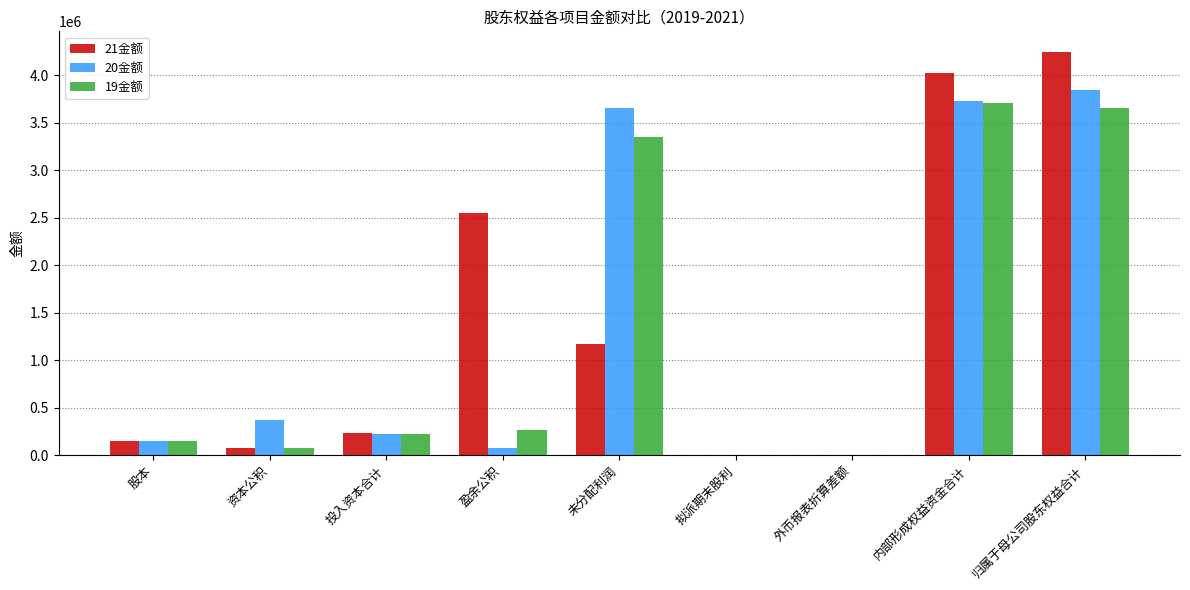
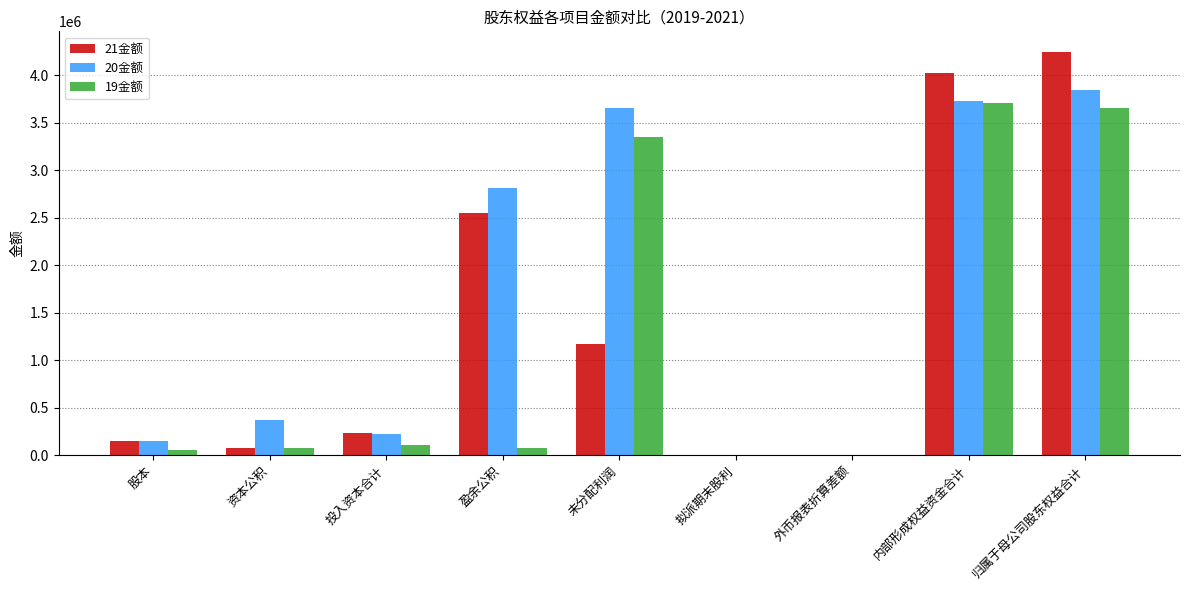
19金额, 股本: 200000 -> 0
19金额, 投入资本合计: 200000 -> 100000
20金额, 盈余公积: 100000 -> 2800000
19金额, 盈余公积: 300000 -> 100000
